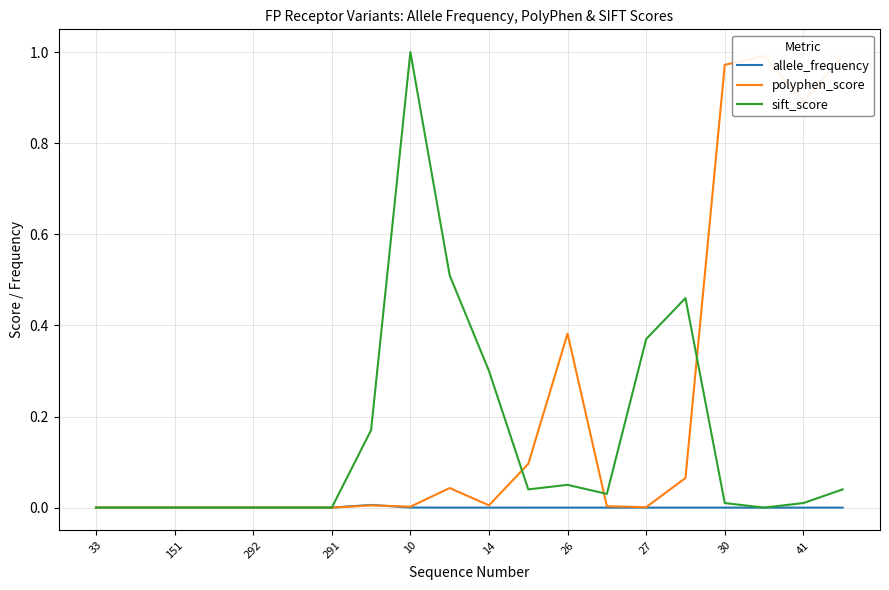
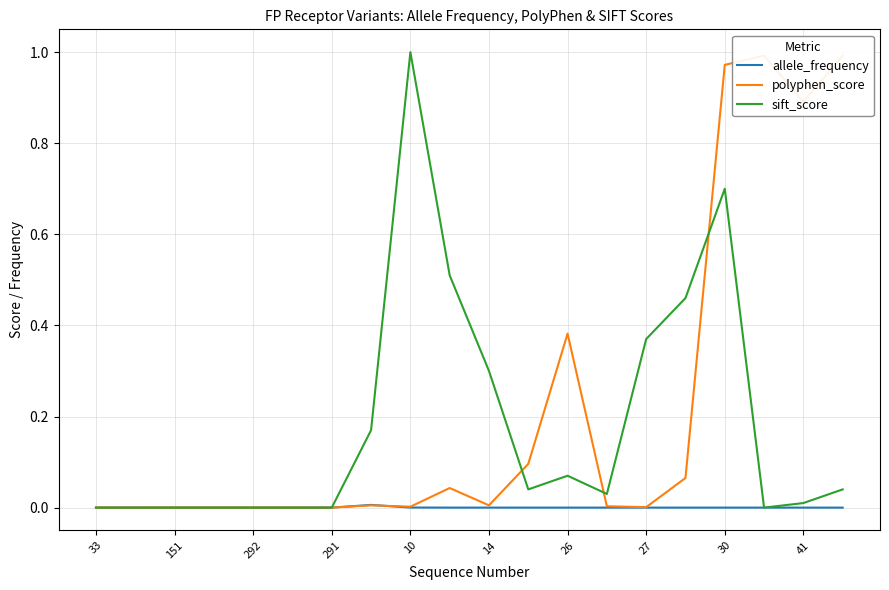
sift_score, 26: 0.05 -> 0.07
sift_score, 30: 0.01 -> 0.70
